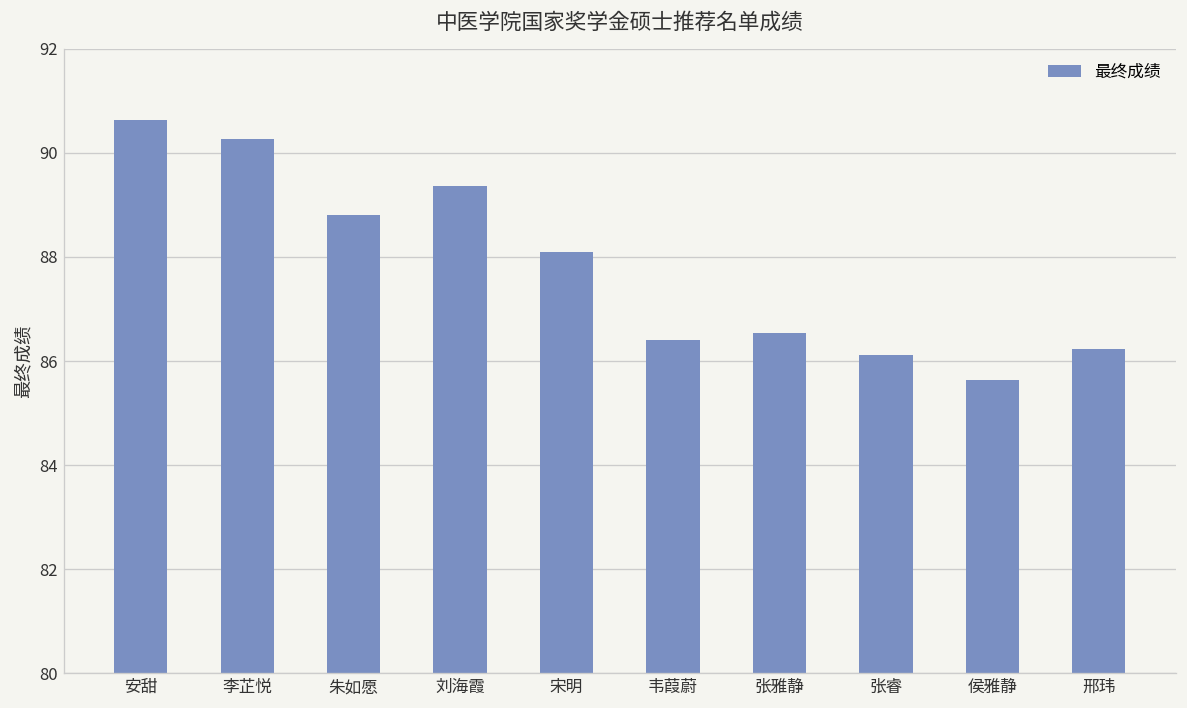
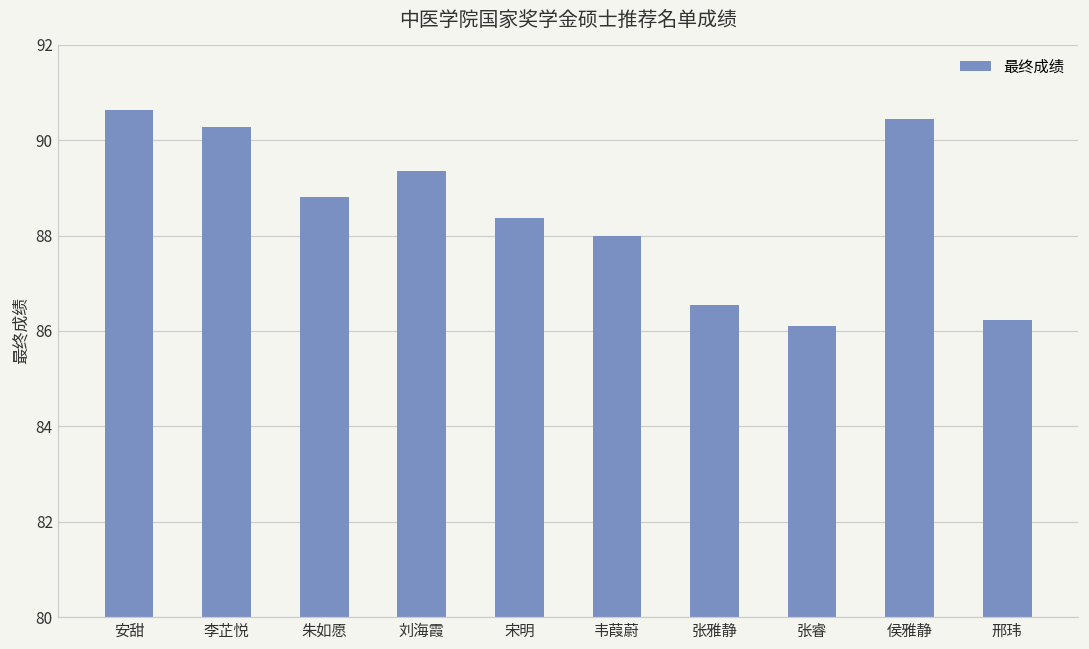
宋明: 88.1 -> 88.4
韦葭蔚: 86.4 -> 88.0
侯雅静: 85.6 -> 90.4
